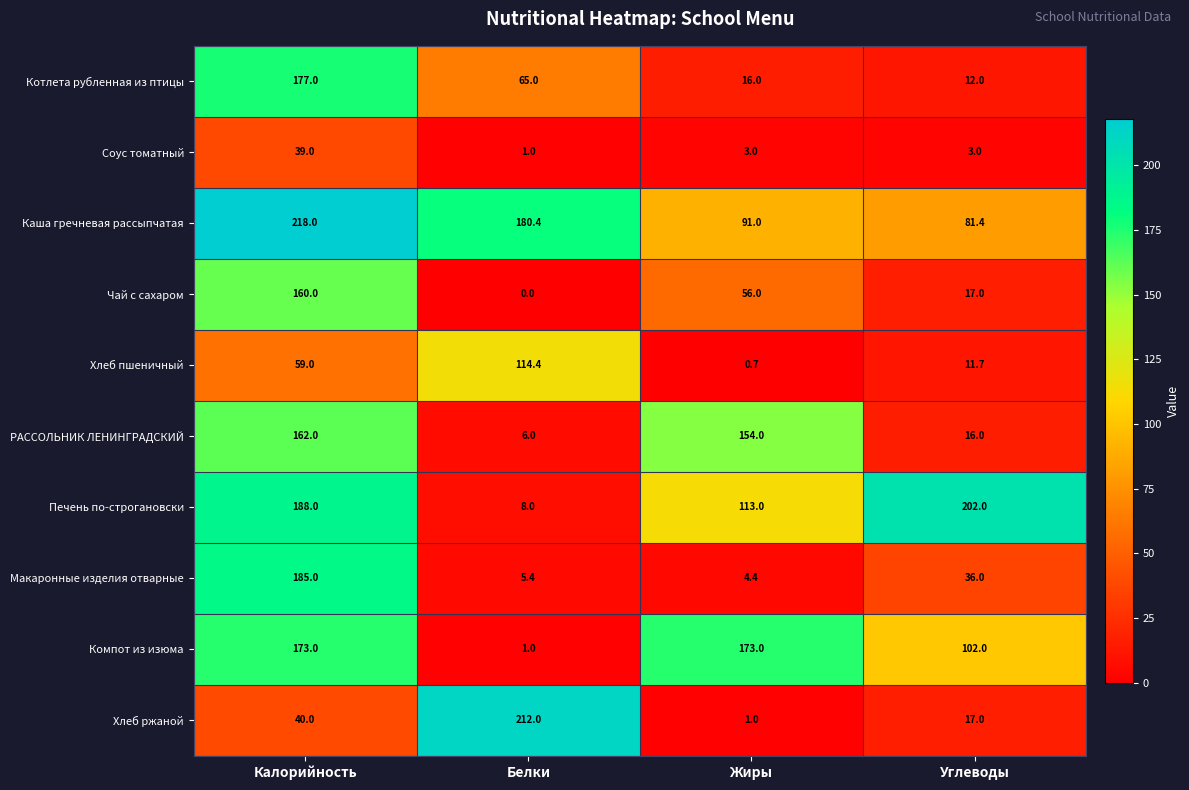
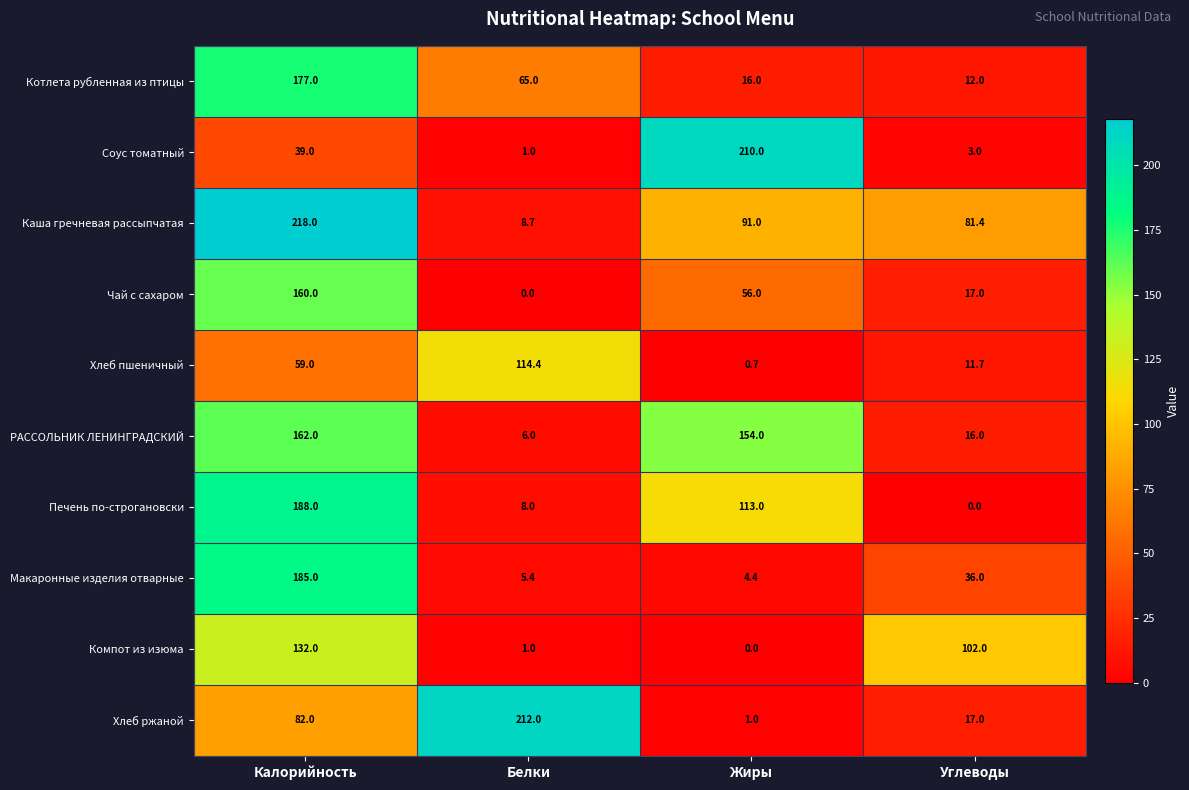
Соус томатный, Жиры: 3.0 -> 210.0
Каша гречневая рассыпчатая, Белки: 180.4 -> 8.7
Печень по-строгановски, Углеводы: 202.0 -> 0.0
Компот из изюма, Калорийность: 173.0 -> 132.0
Компот из изюма, Жиры: 173.0 -> 0.0
Хлеб ржаной, Калорийность: 40.0 -> 82.0
